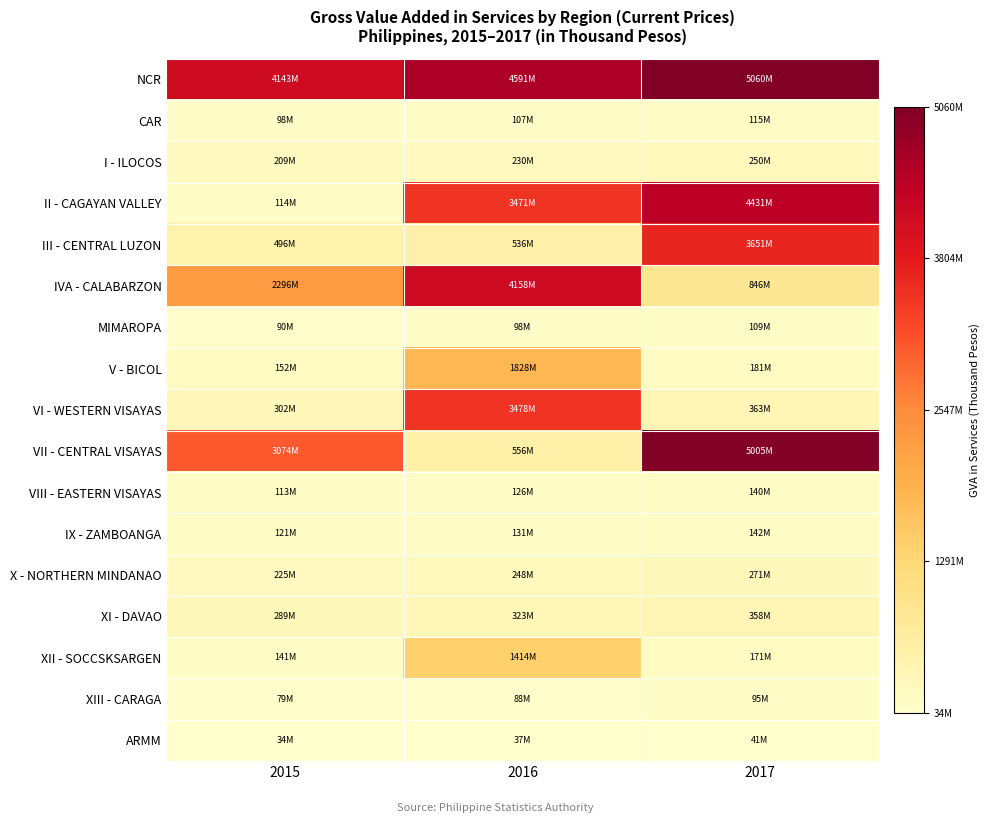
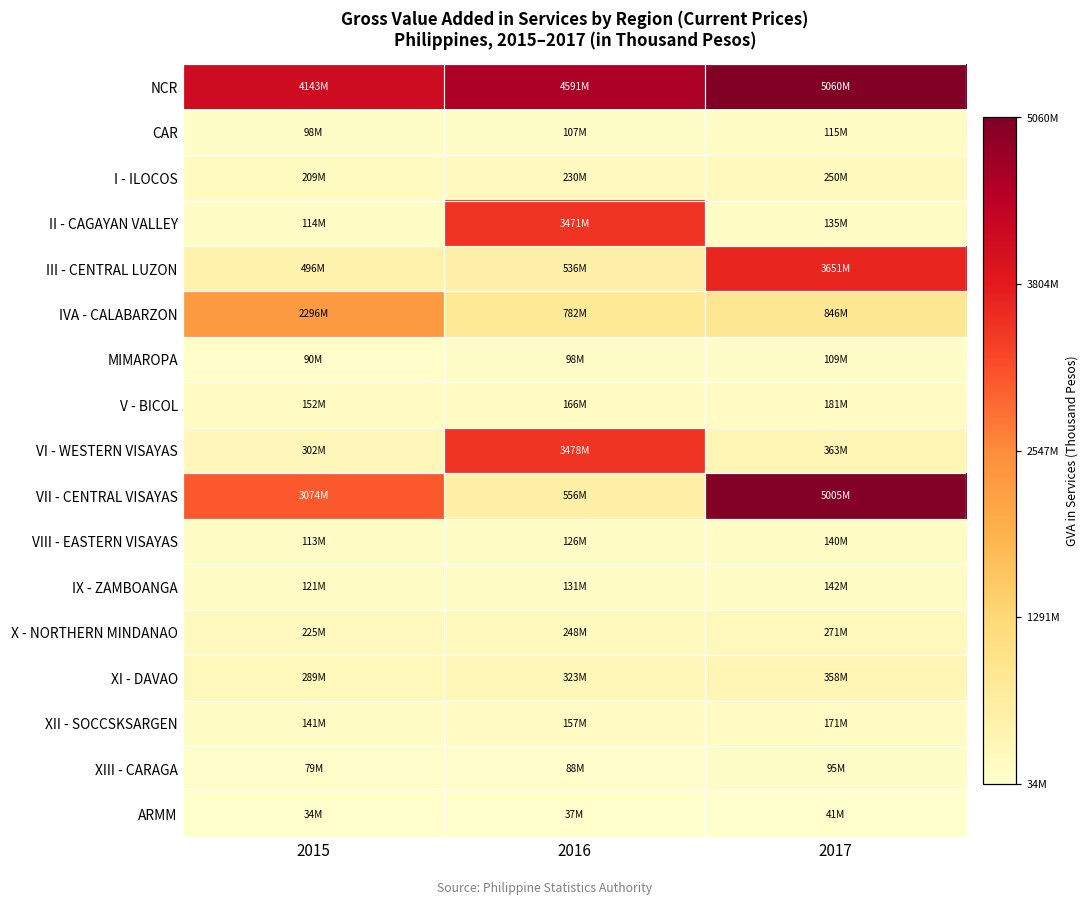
II - CAGAYAN VALLEY, 2017: 4431M -> 135M
IVA - CALABARZON, 2016: 4158M -> 782M
V - BICOL, 2016: 1828M -> 166M
XII - SOCCSKSARGEN, 2016: 1414M -> 157M
